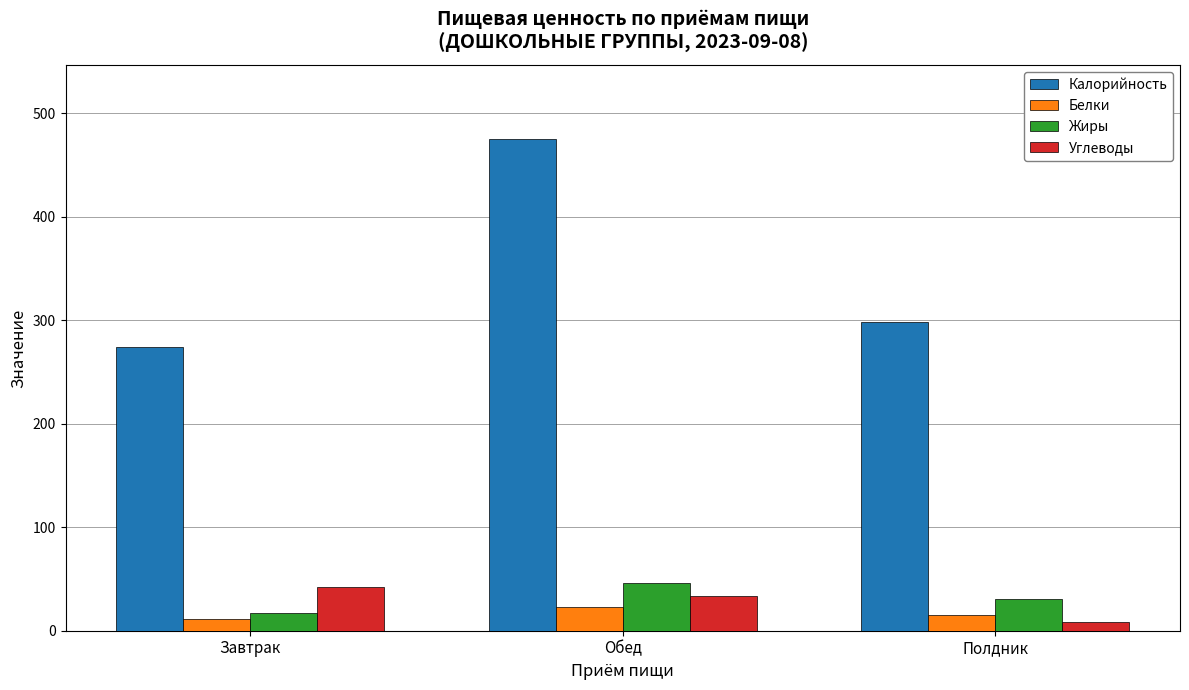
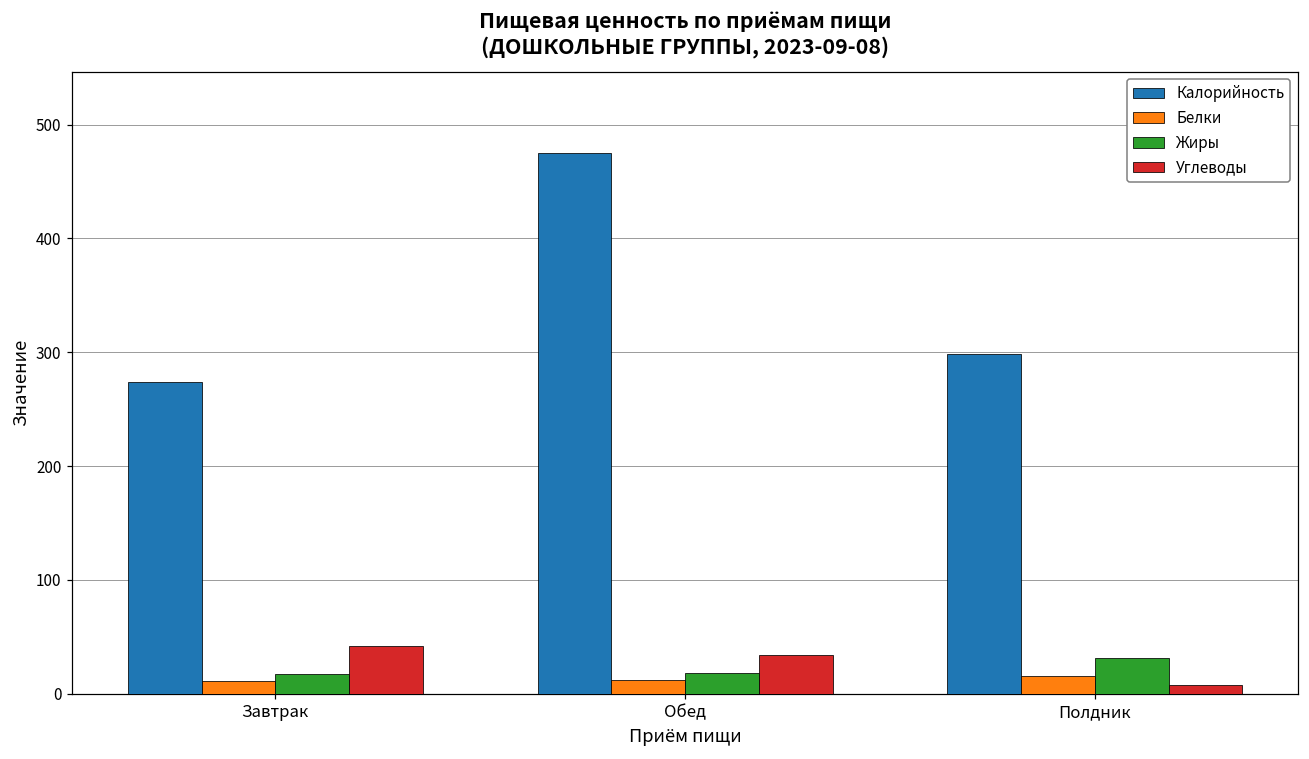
Белки, Обед: 23 -> 12
Жиры, Обед: 47 -> 19
